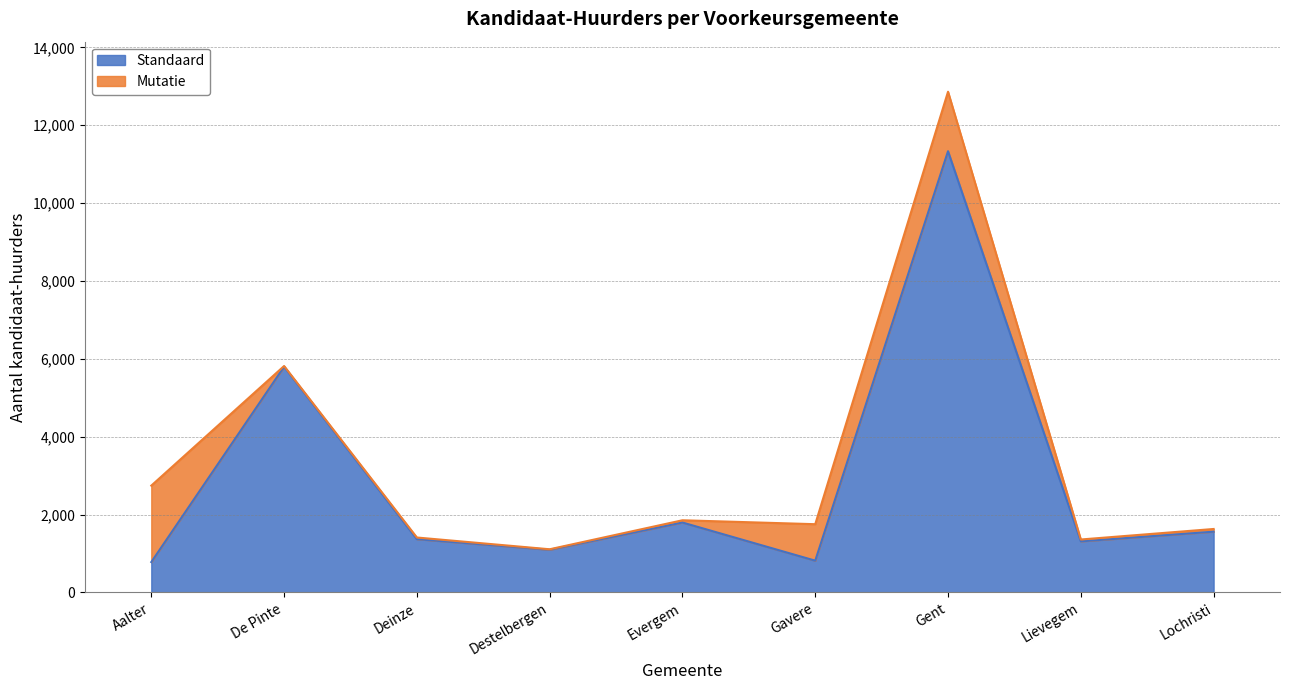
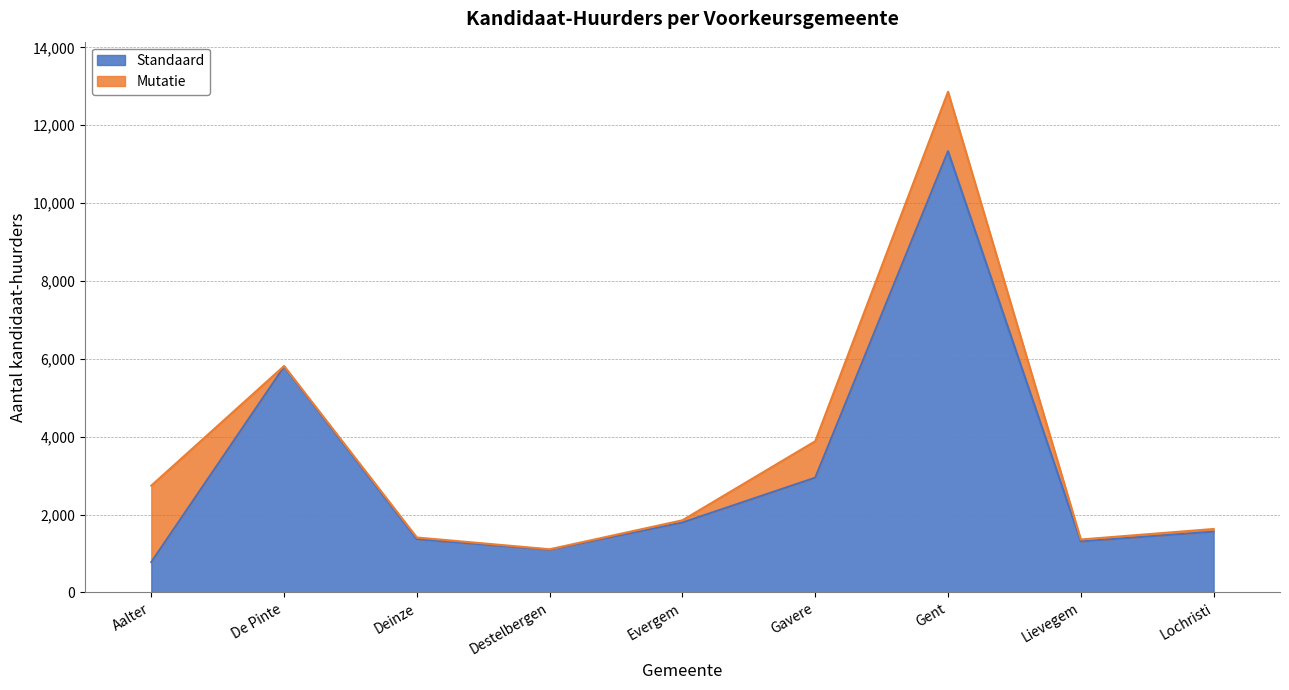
Standaard, Gavere: 800 -> 2,900
